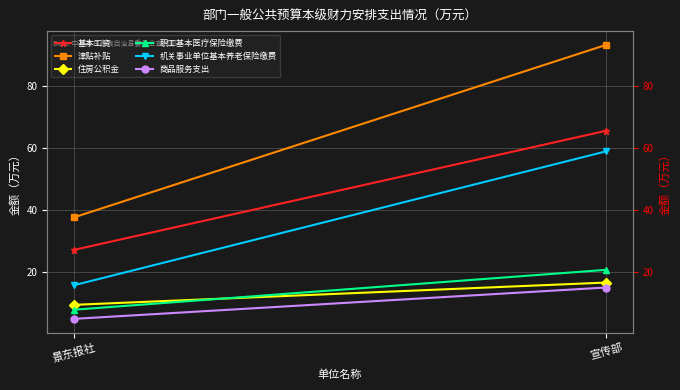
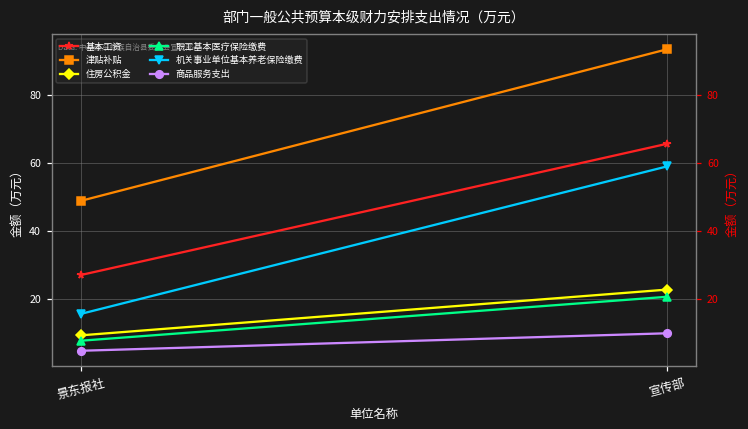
津贴补贴, 景东报社: 38 -> 49
住房公积金, 宣传部: 17 -> 23
商品服务支出, 宣传部: 15 -> 10
